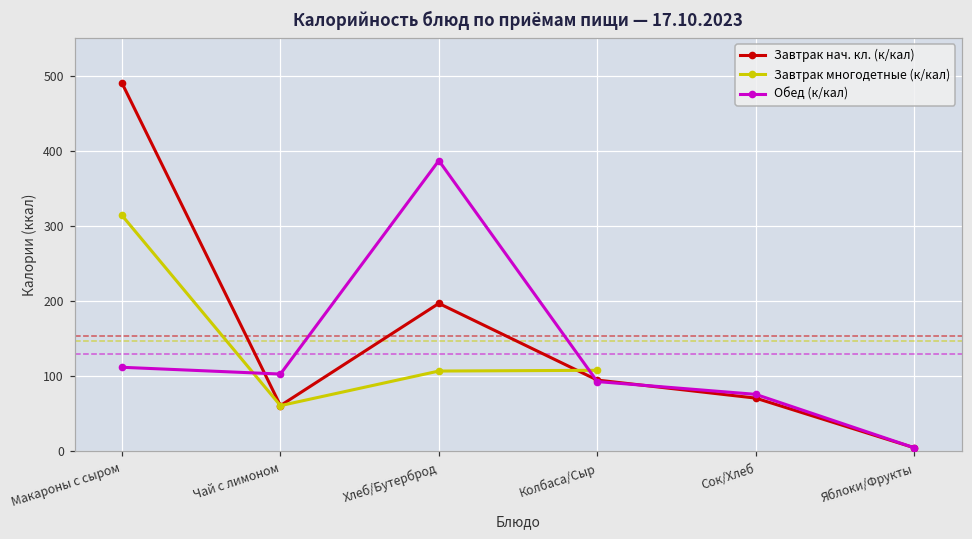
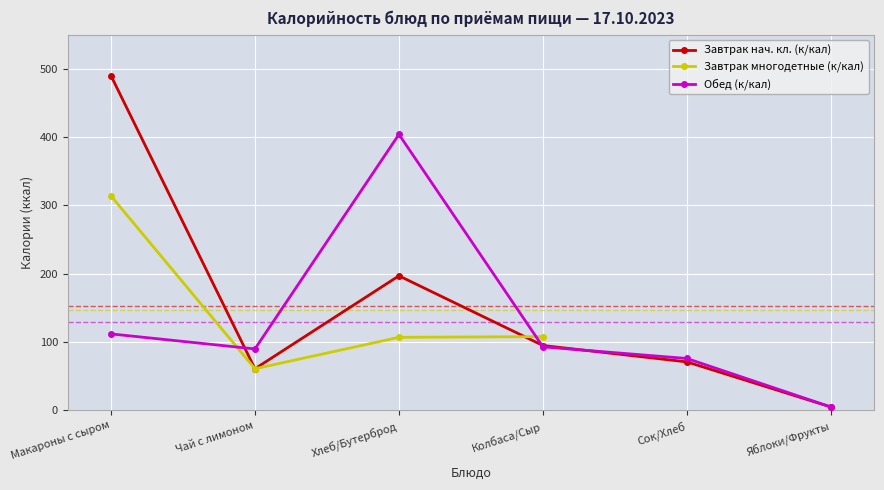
Обед (к/кал), Чай с лимоном: 100 -> 90
Обед (к/кал), Хлеб/Бутерброд: 390 -> 400
